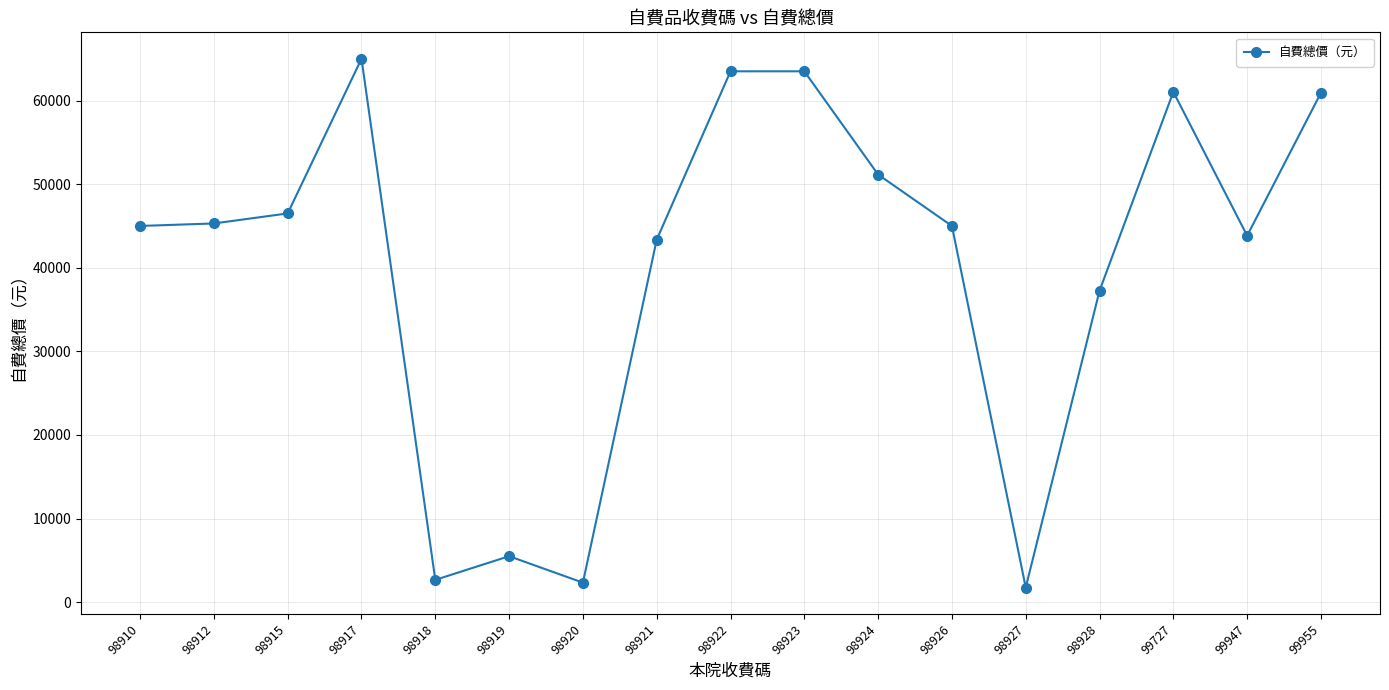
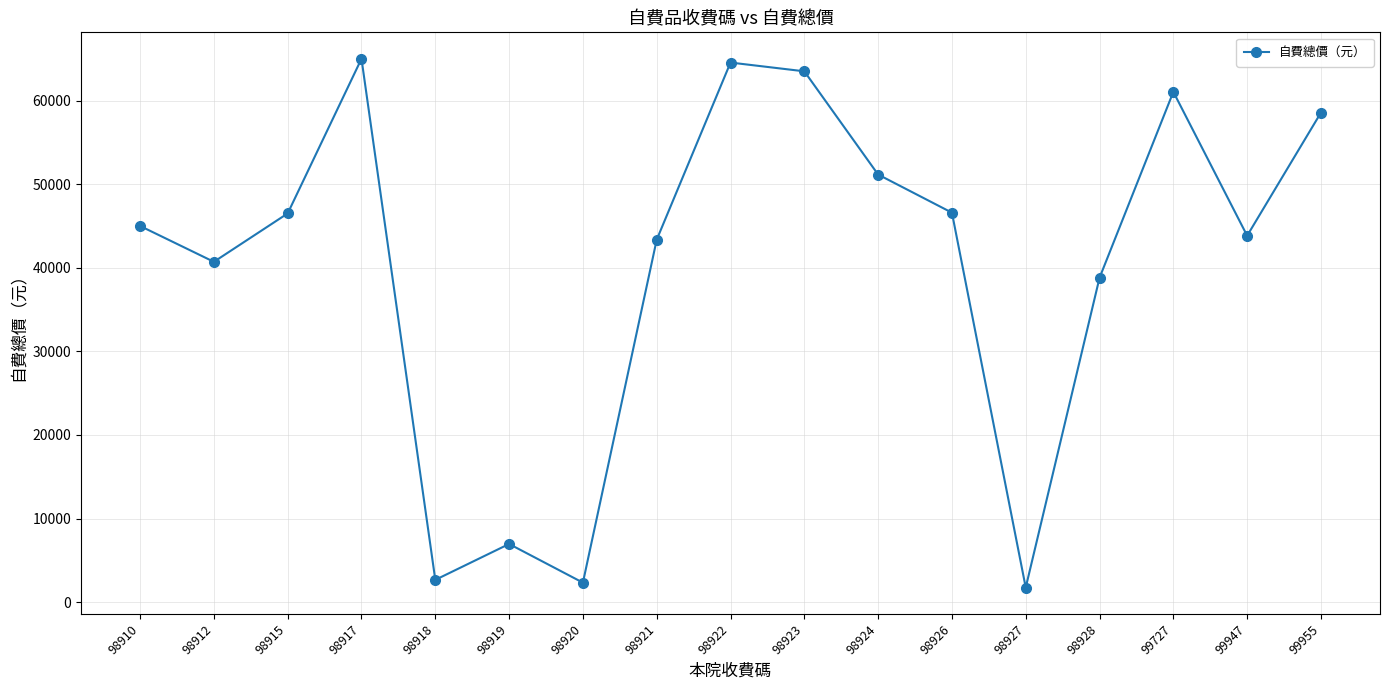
98912: 45000 -> 41000
98919: 5000 -> 7000
98922: 64000 -> 65000
98926: 45000 -> 47000
98928: 37000 -> 39000
99955: 61000 -> 59000
